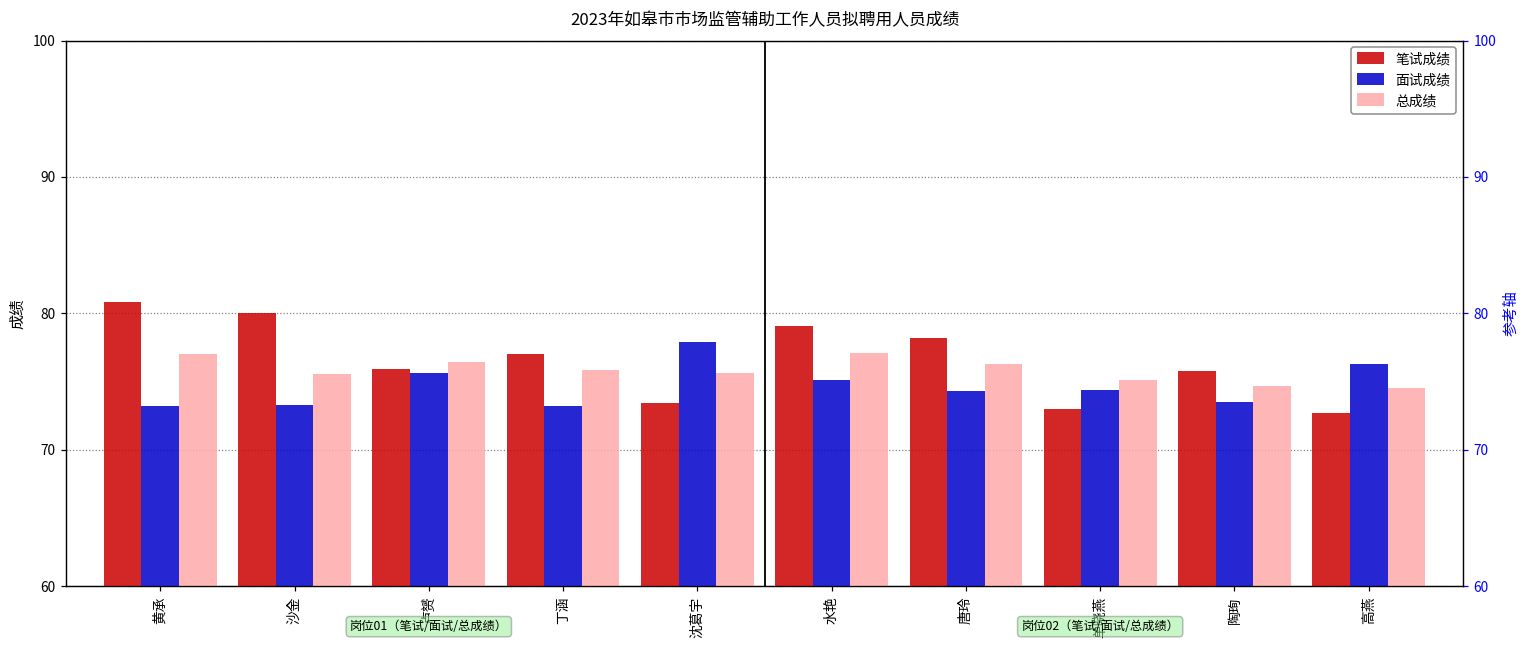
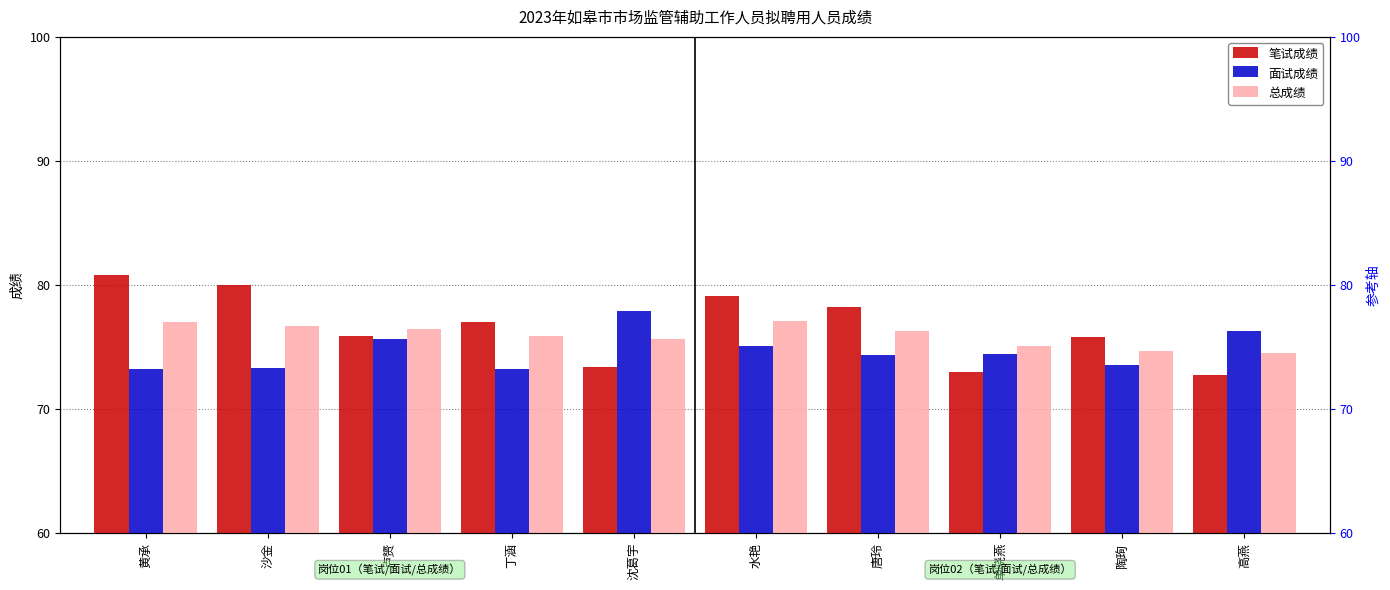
总成绩, 沙金: 75.6 -> 76.7
